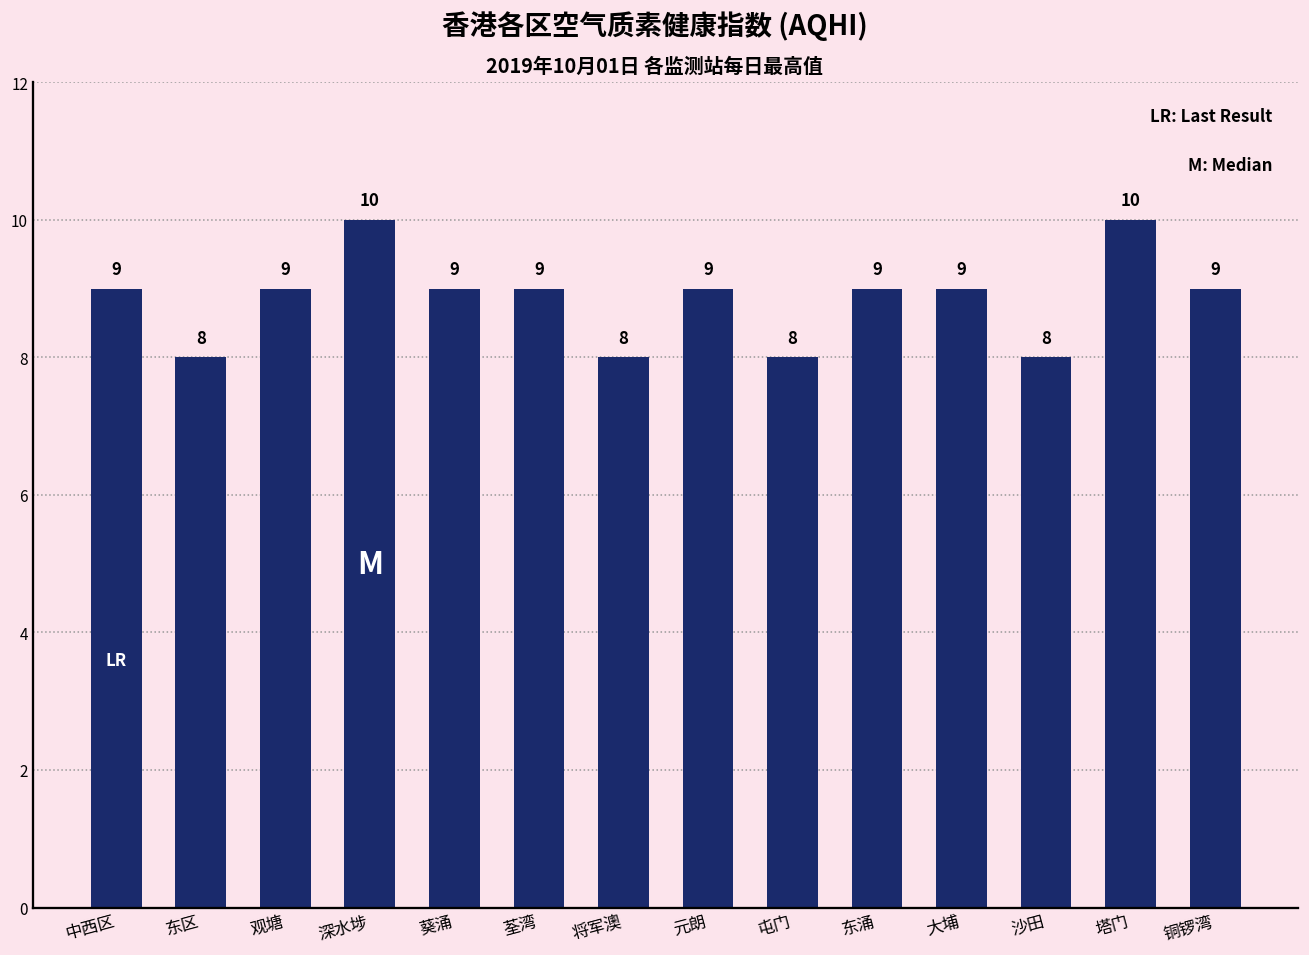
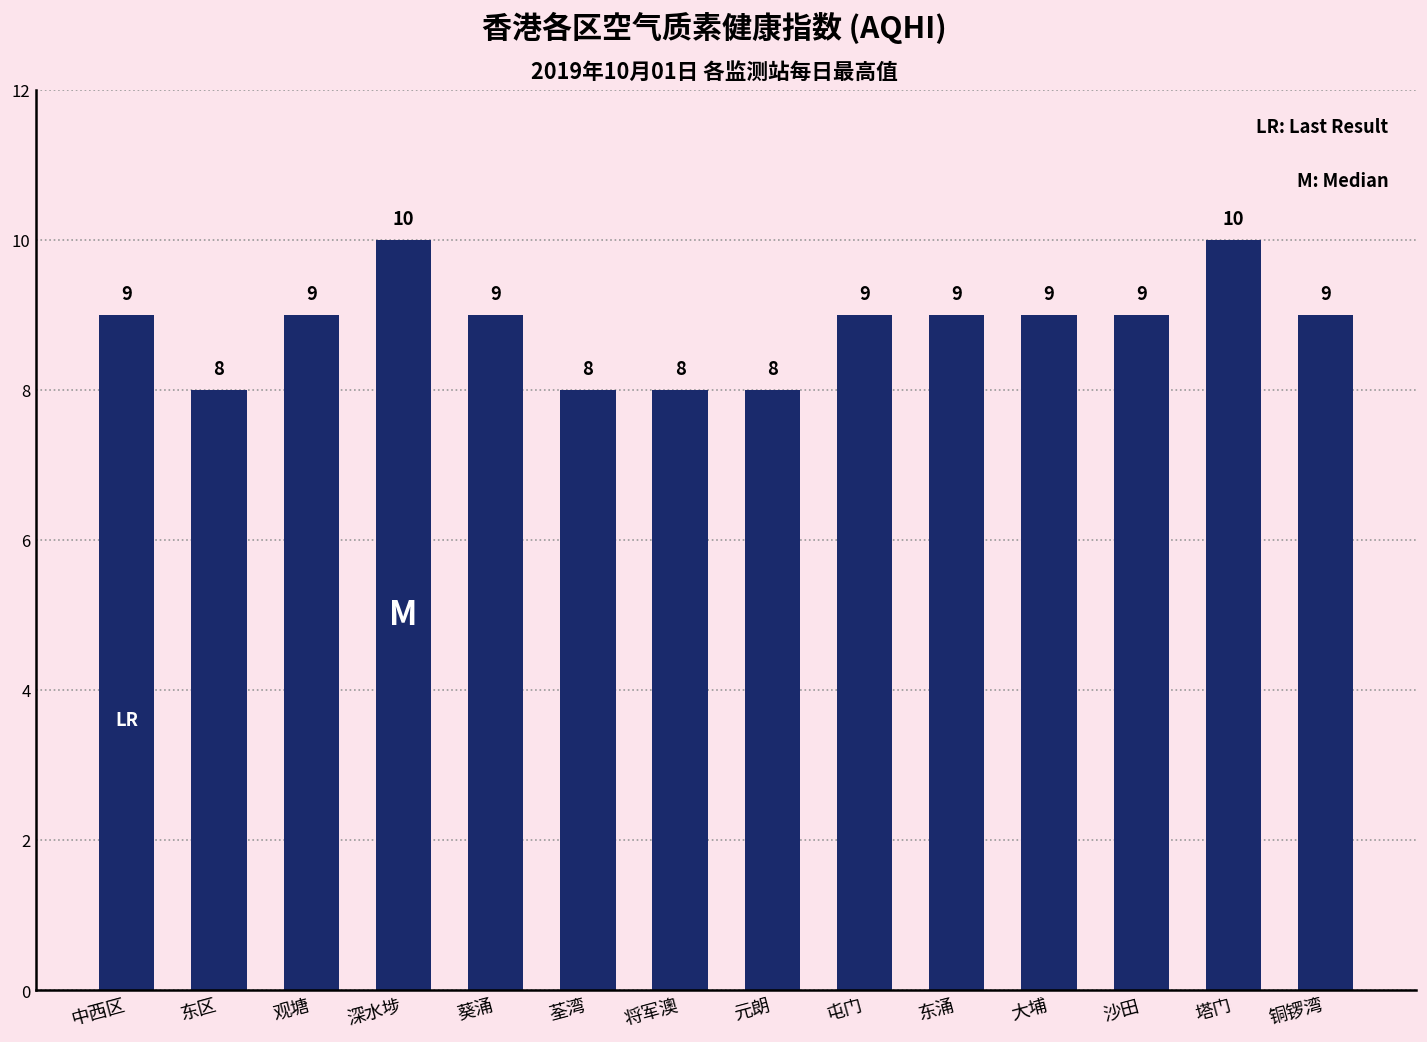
荃湾: 9 -> 8
元朗: 9 -> 8
屯门: 8 -> 9
沙田: 8 -> 9
